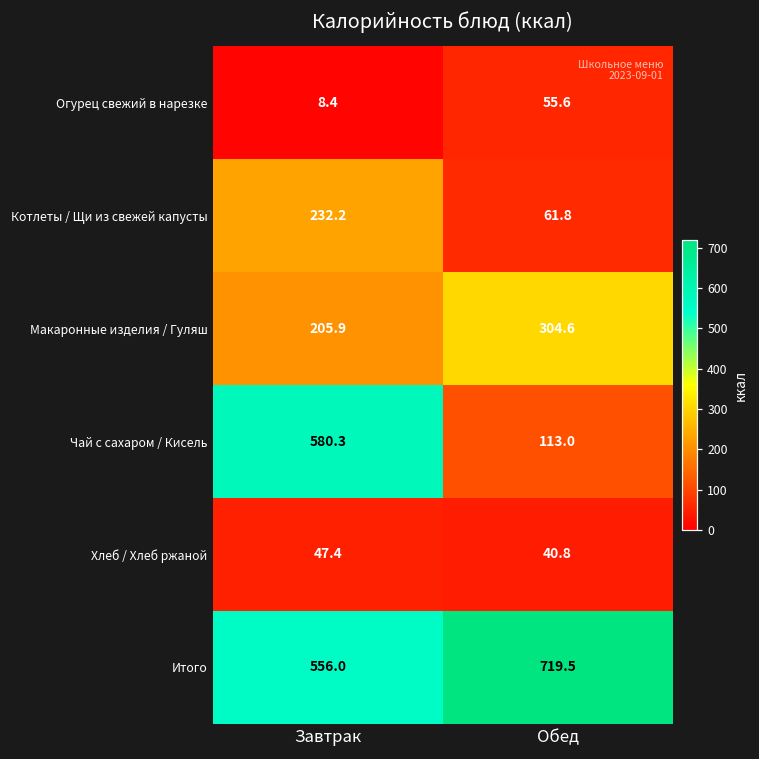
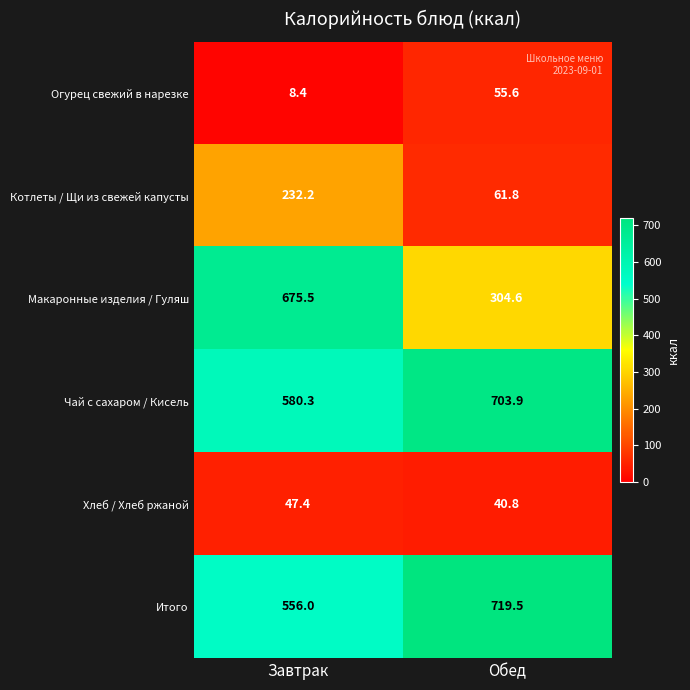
Макаронные изделия / Гуляш, Завтрак: 205.9 -> 675.5
Чай с сахаром / Кисель, Обед: 113.0 -> 703.9
